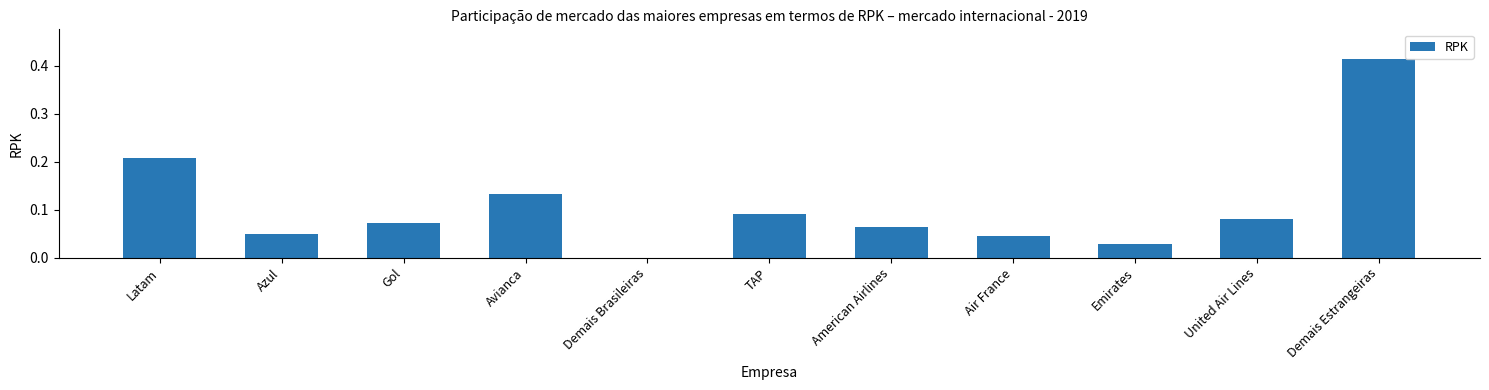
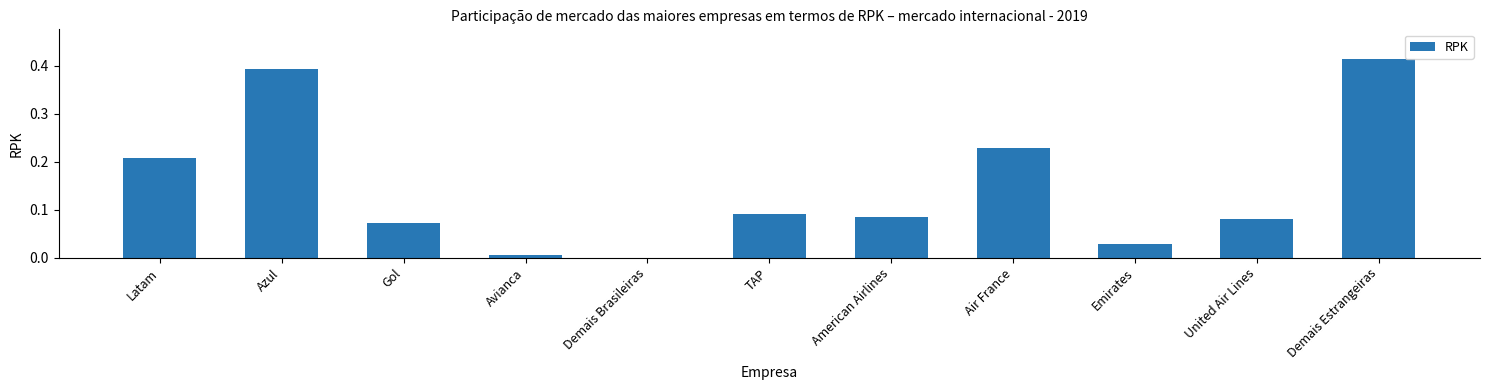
Azul: 0.05 -> 0.39
Avianca: 0.13 -> 0.00
American Airlines: 0.06 -> 0.08
Air France: 0.05 -> 0.23
